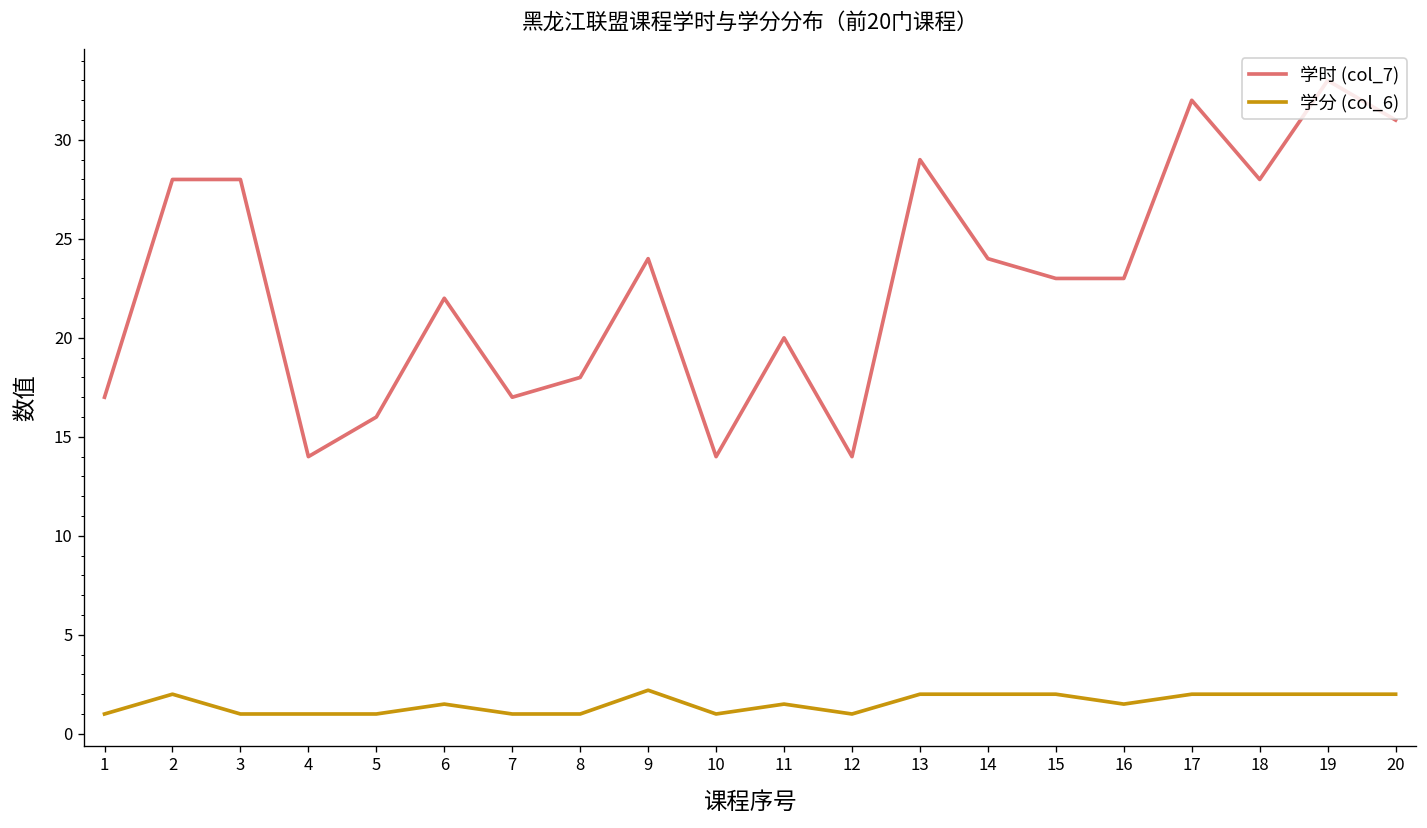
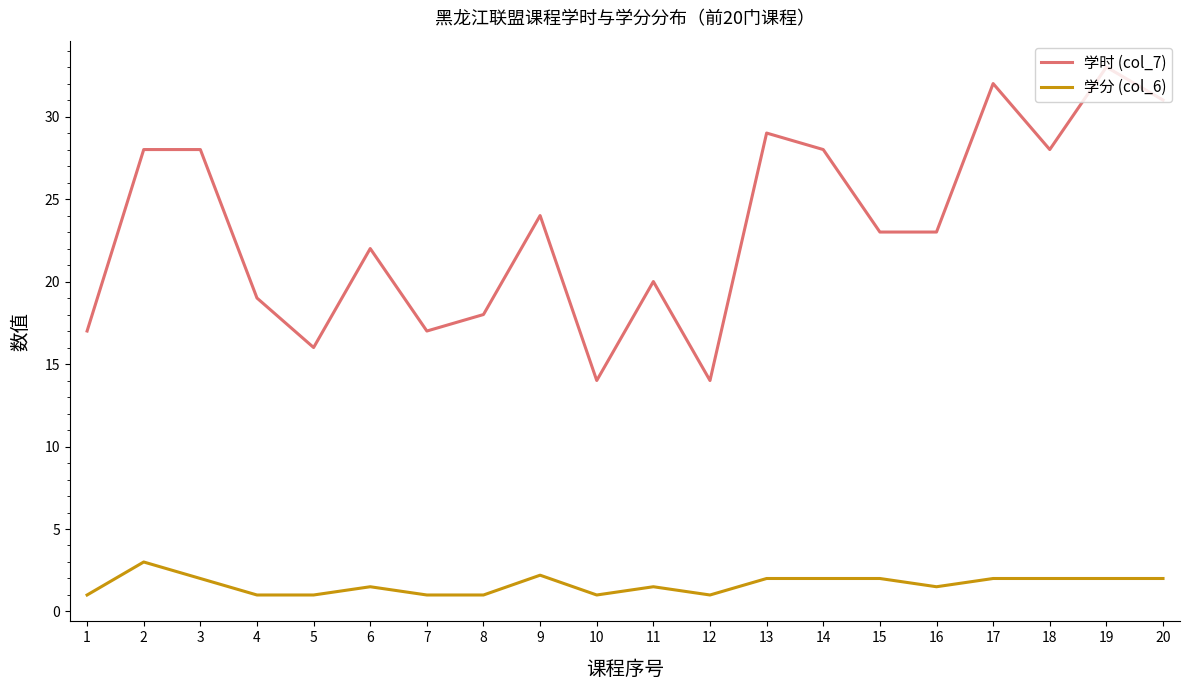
学分 (col_6), 2: 2 -> 3
学分 (col_6), 3: 1 -> 2
学时 (col_7), 4: 14 -> 19
学时 (col_7), 14: 24 -> 28
